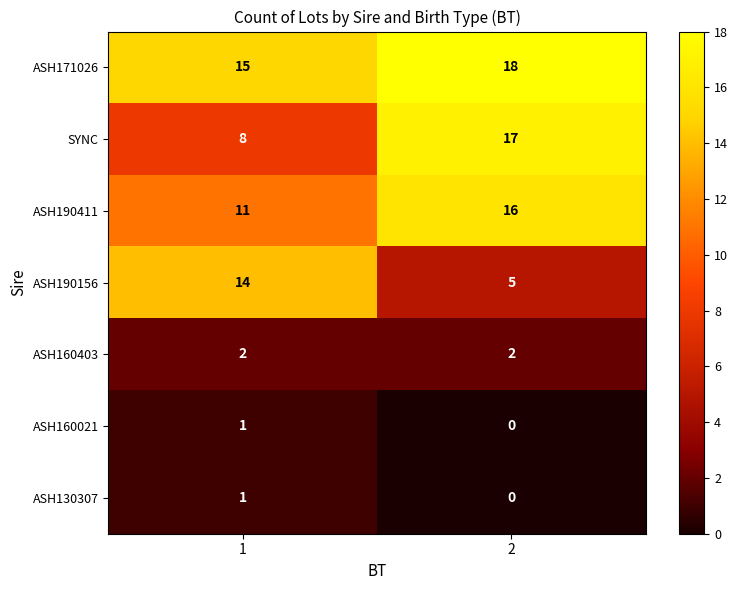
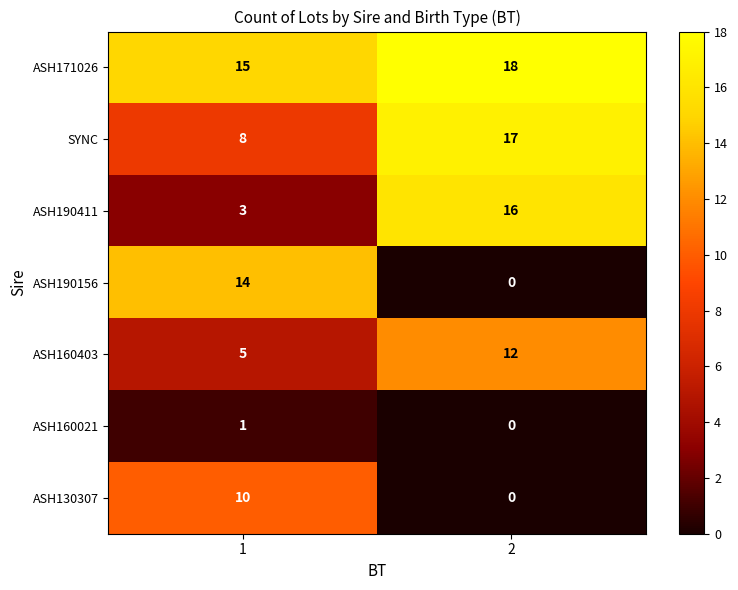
ASH190411, 1: 11 -> 3
ASH190156, 2: 5 -> 0
ASH160403, 1: 2 -> 5
ASH160403, 2: 2 -> 12
ASH130307, 1: 1 -> 10
